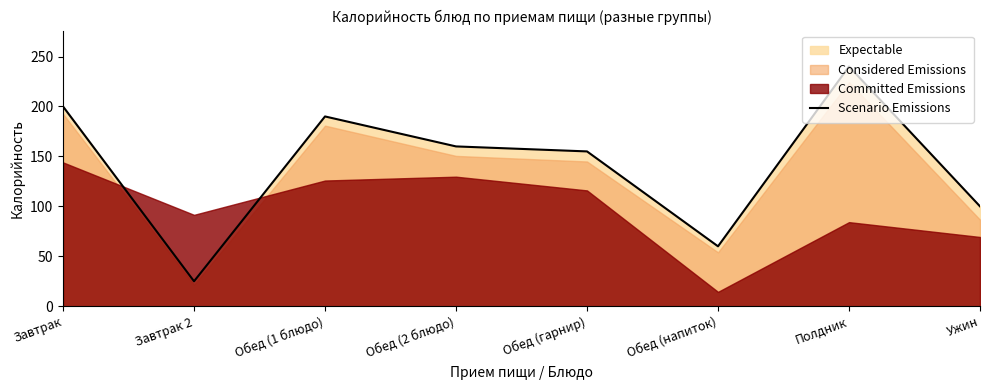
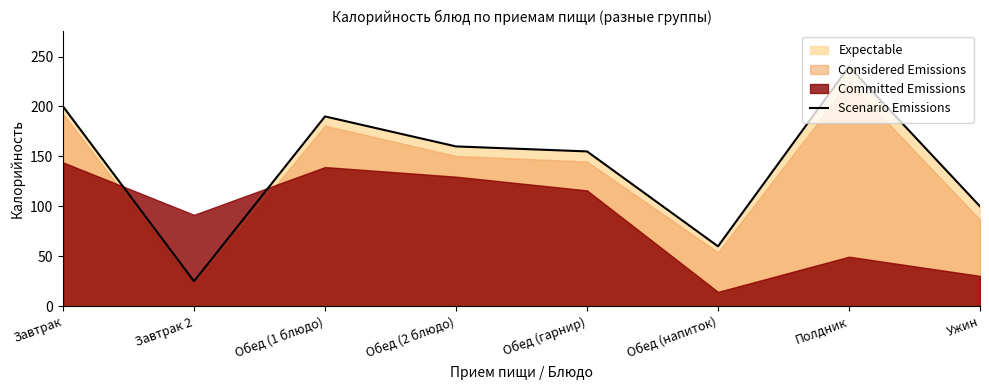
Committed Emissions, Обед (1 блюдо): 130 -> 140
Committed Emissions, Полдник: 80 -> 50
Committed Emissions, Ужин: 70 -> 30
